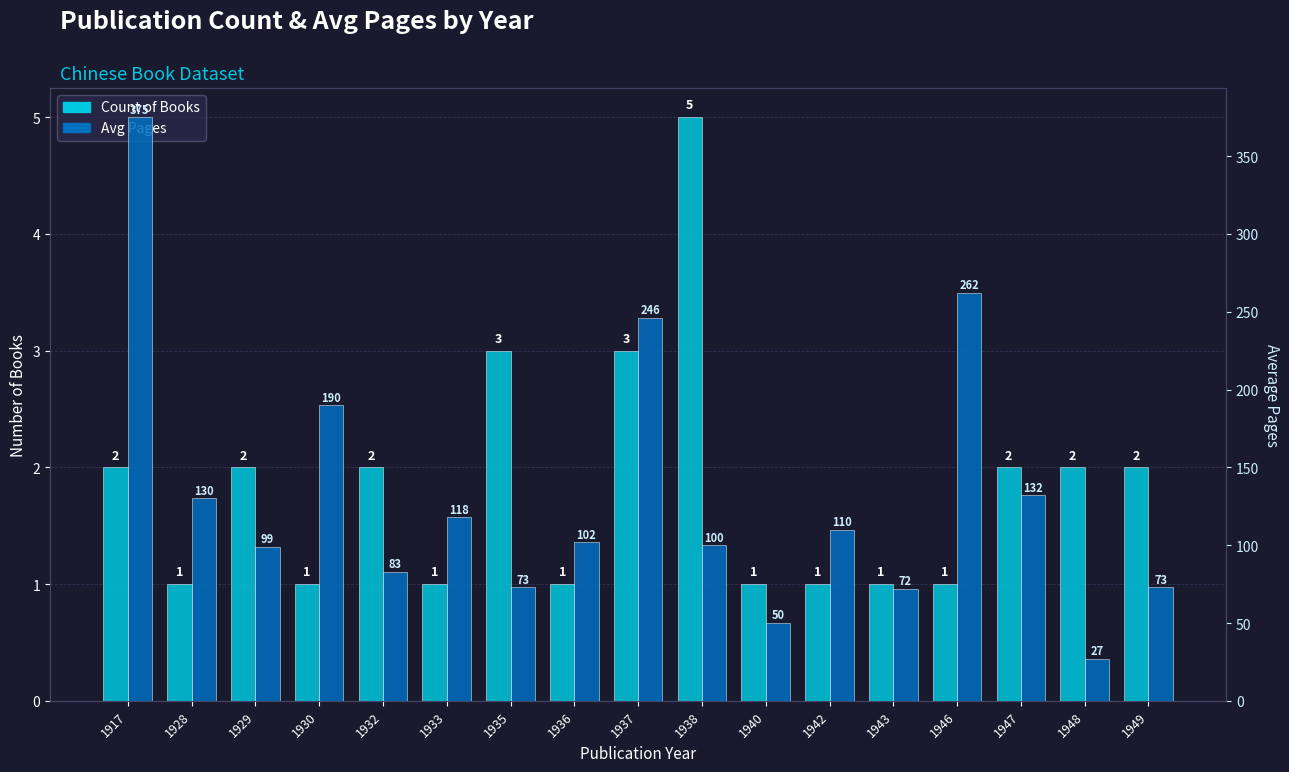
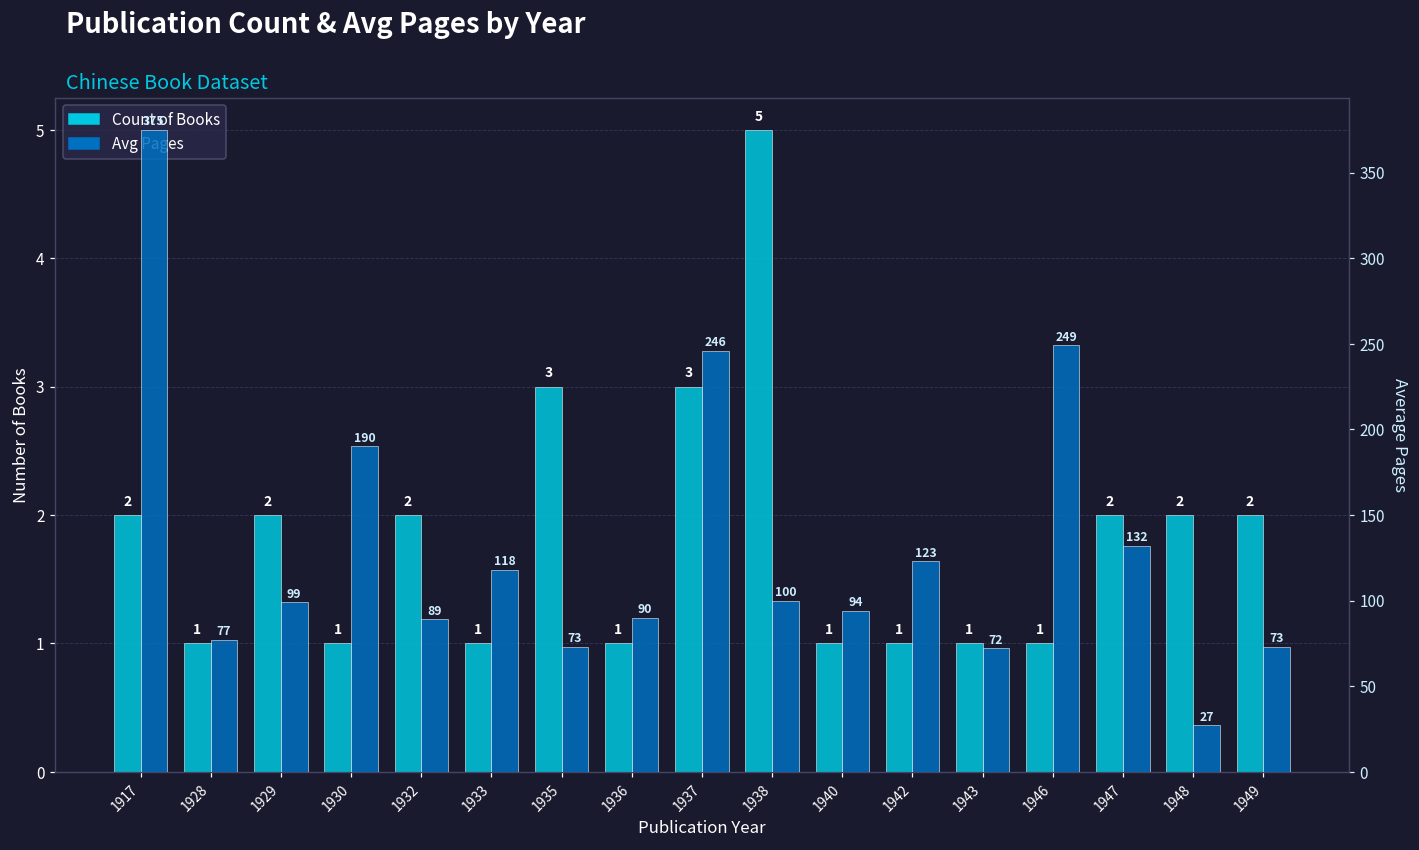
Avg Pages, 1928: 130 -> 77
Avg Pages, 1932: 83 -> 89
Avg Pages, 1936: 102 -> 90
Avg Pages, 1940: 50 -> 94
Avg Pages, 1942: 110 -> 123
Avg Pages, 1946: 262 -> 249
